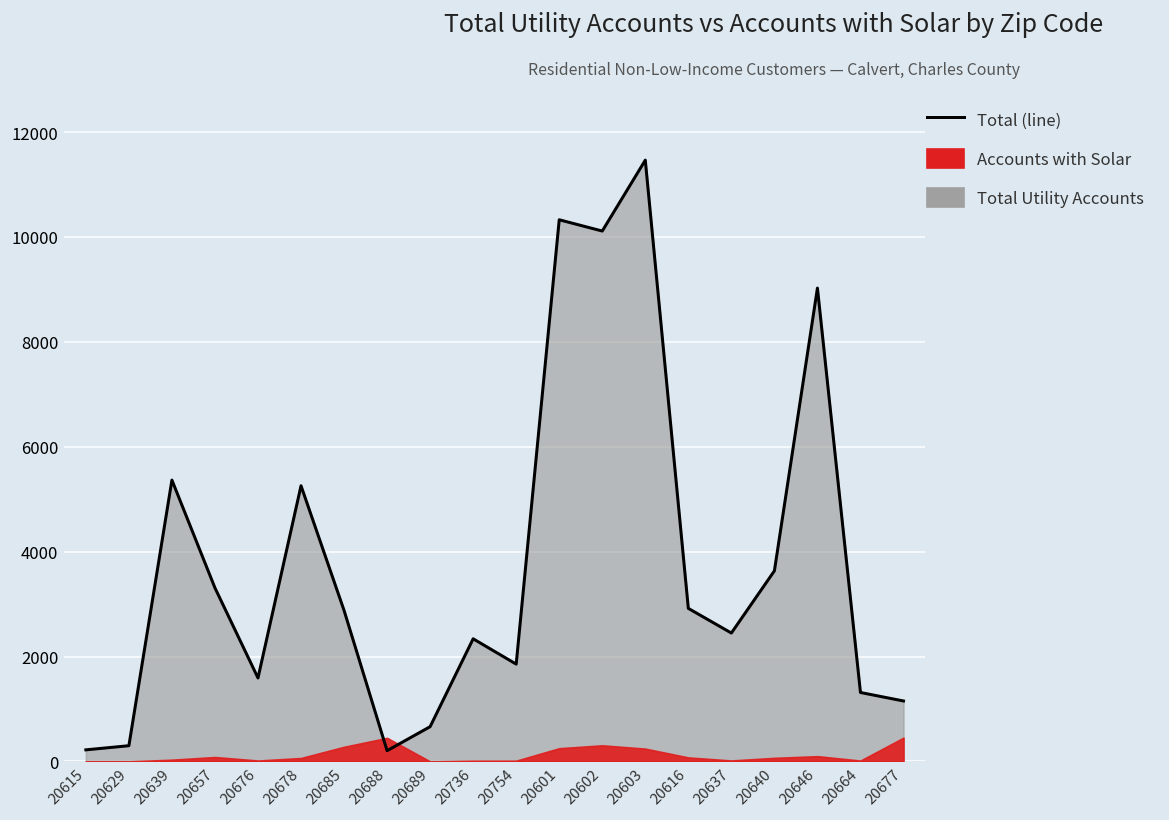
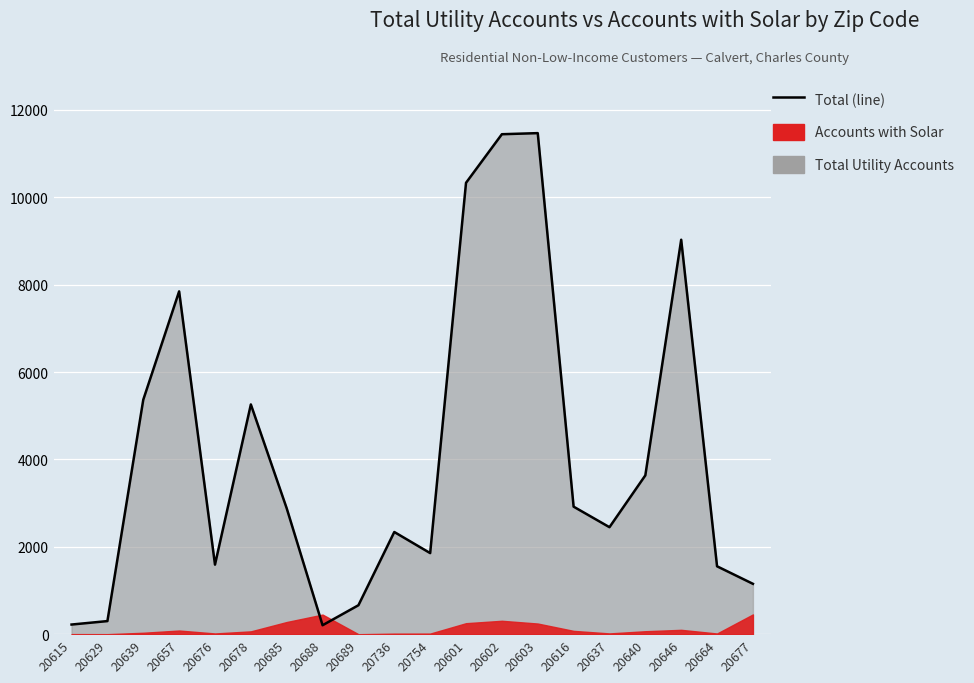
Total Utility Accounts, 20657: 3300 -> 7800
Total Utility Accounts, 20602: 10100 -> 11400
Total Utility Accounts, 20664: 1300 -> 1600
